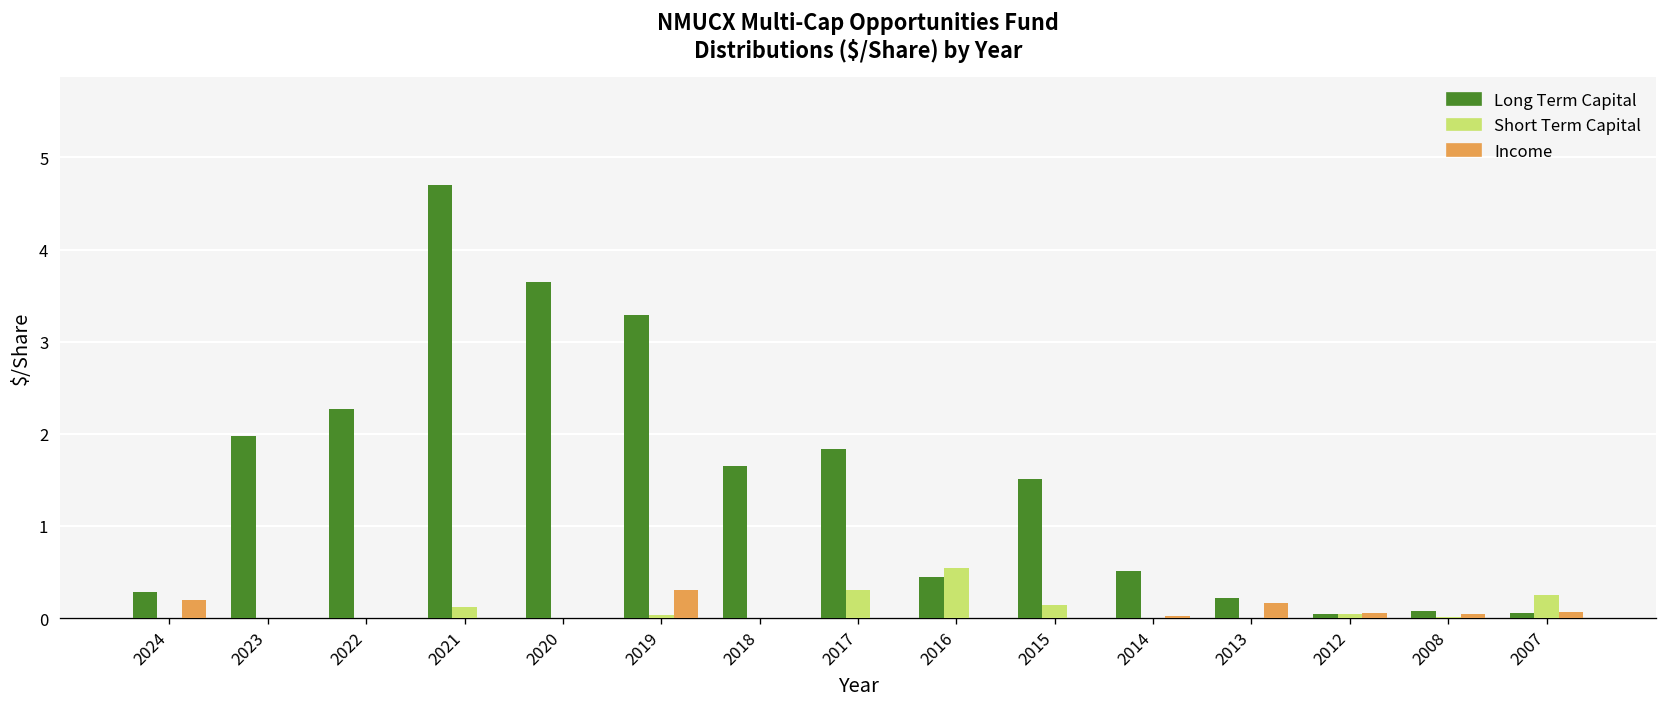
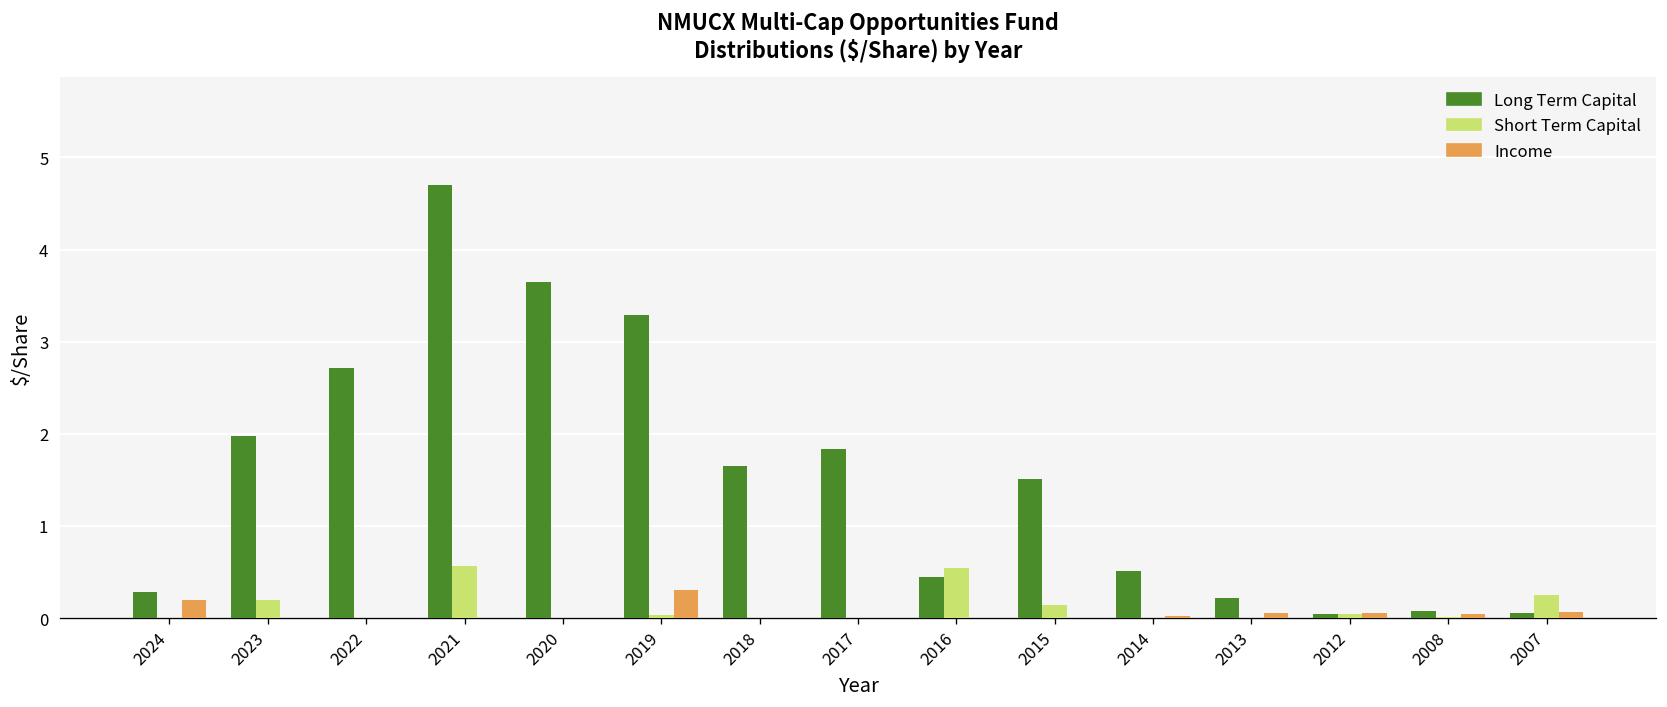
Short Term Capital, 2023: 0.0 -> 0.2
Long Term Capital, 2022: 2.3 -> 2.7
Short Term Capital, 2021: 0.1 -> 0.6
Short Term Capital, 2017: 0.3 -> 0.0
Income, 2013: 0.2 -> 0.1
